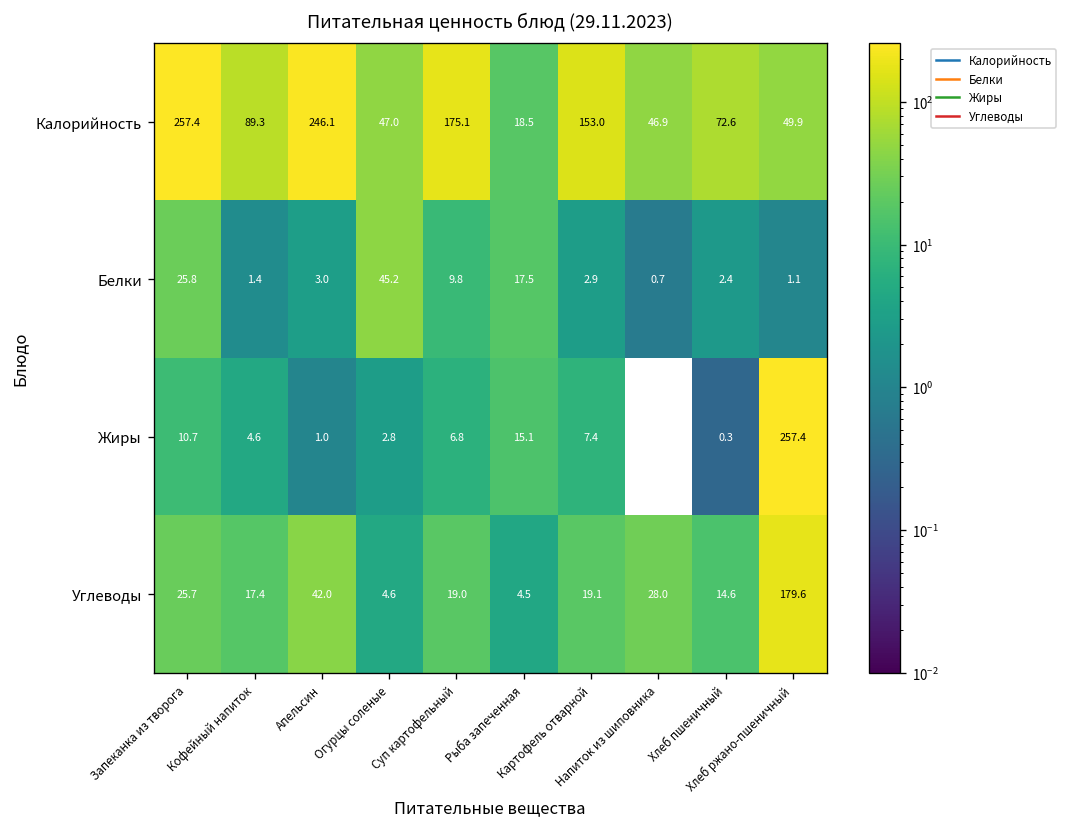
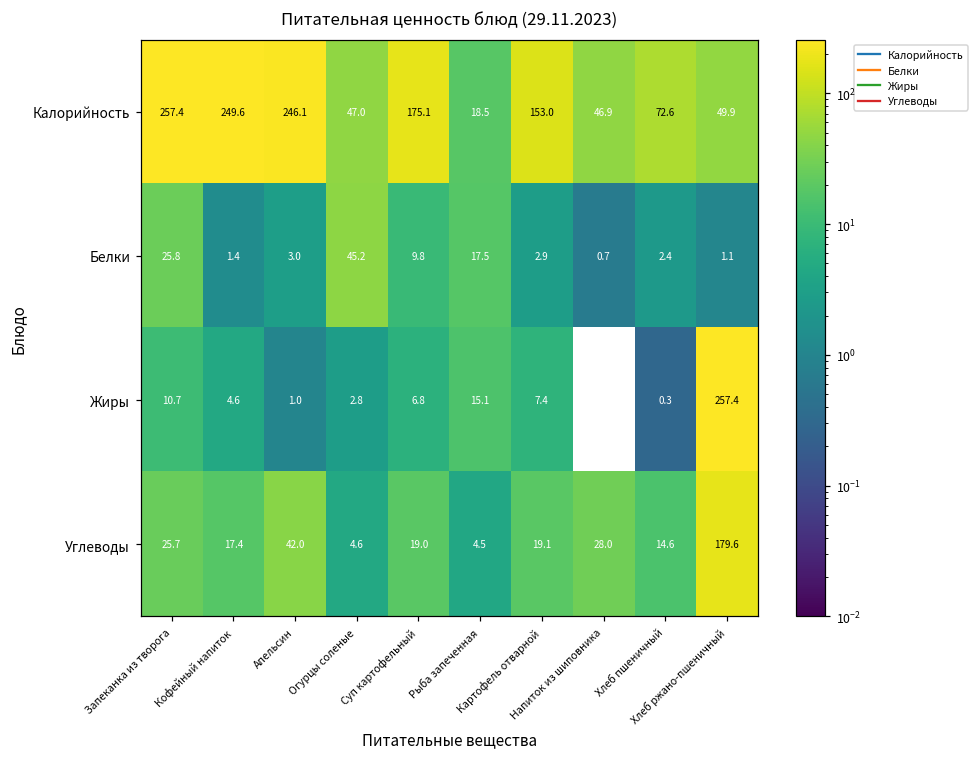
Калорийность, Кофейный напиток: 89.3 -> 249.6
